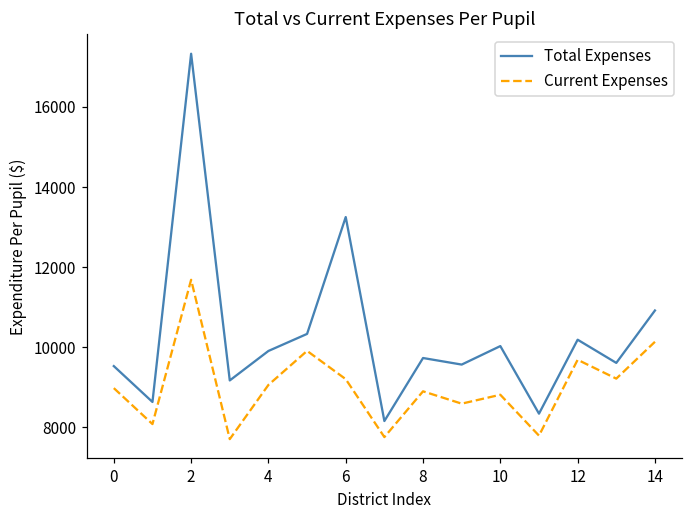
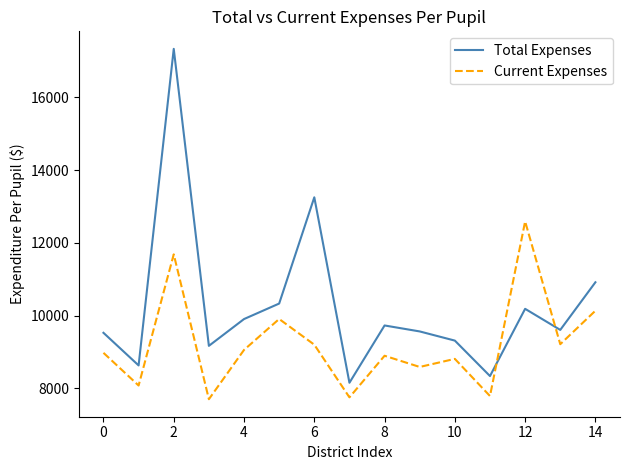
Total Expenses, 10: 10000 -> 9300
Current Expenses, 12: 9700 -> 12600
